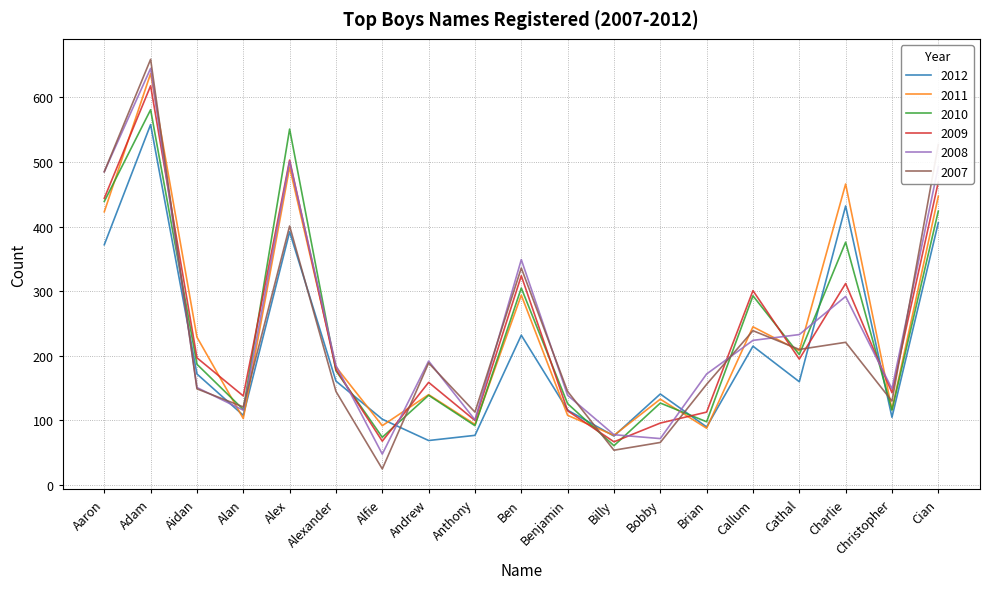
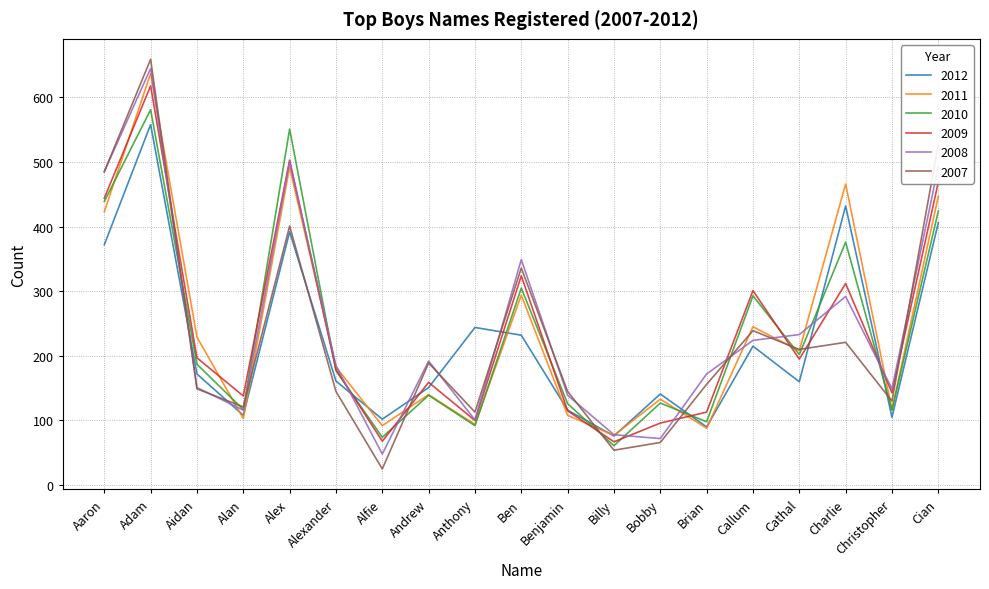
2012, Andrew: 70 -> 150
2012, Anthony: 80 -> 240
